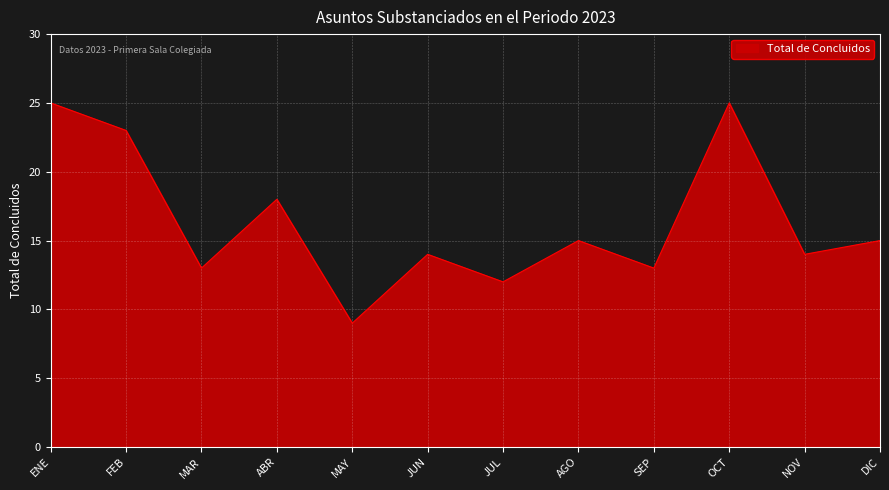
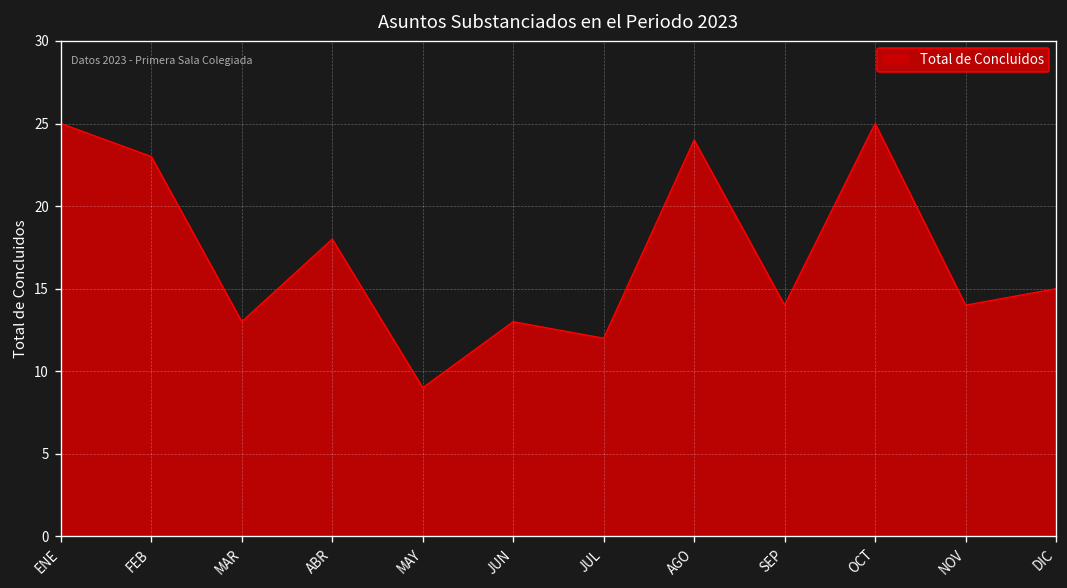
JUN: 14 -> 13
AGO: 15 -> 24
SEP: 13 -> 14
